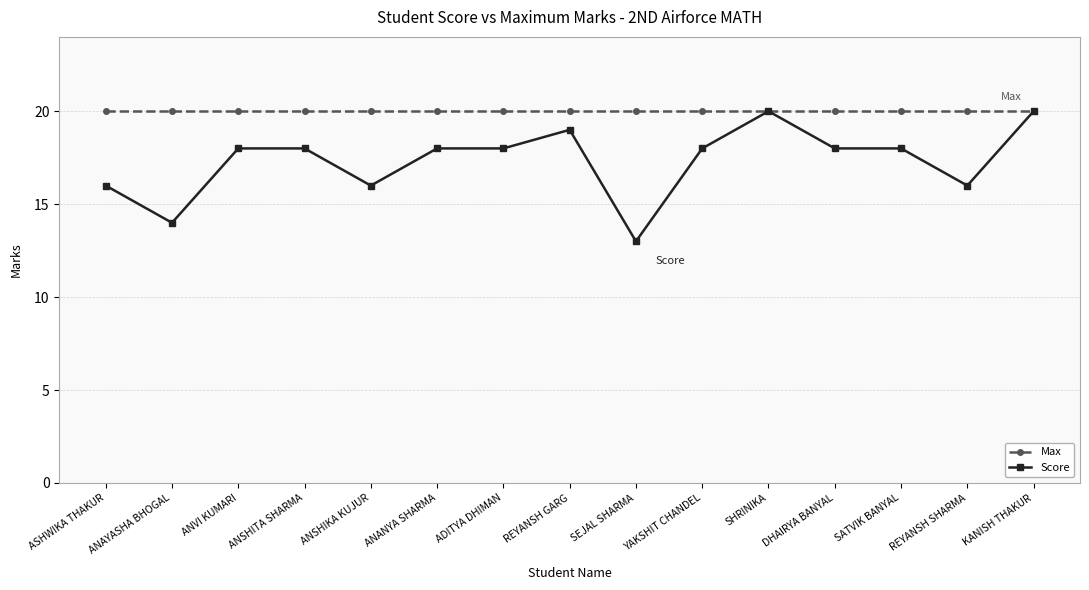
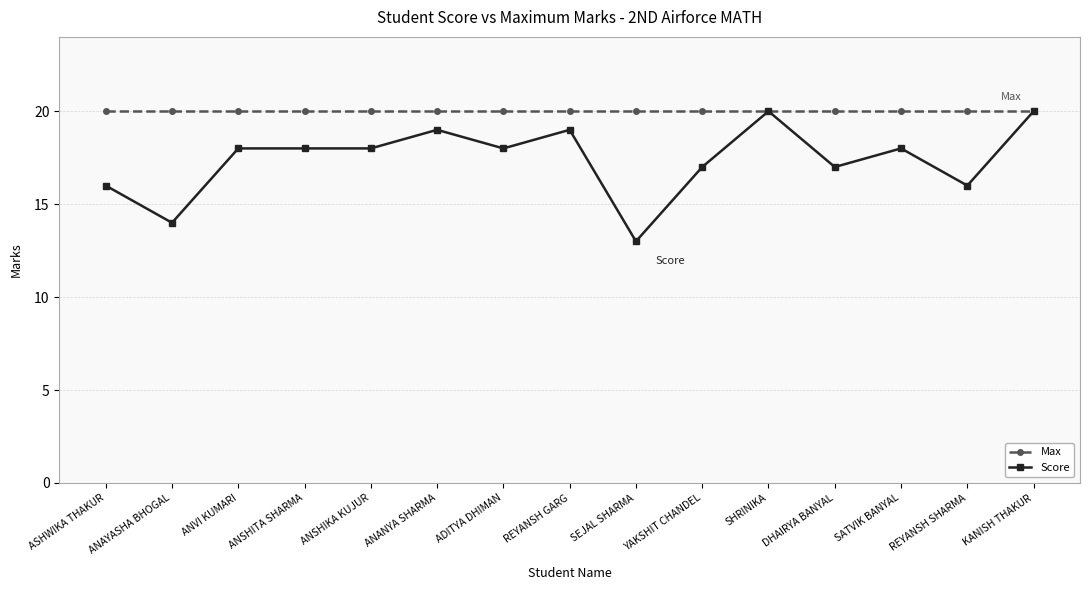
Score, ANSHIKA KUJUR: 16 -> 18
Score, ANANYA SHARMA: 18 -> 19
Score, YAKSHIT CHANDEL: 18 -> 17
Score, DHAIRYA BANYAL: 18 -> 17
